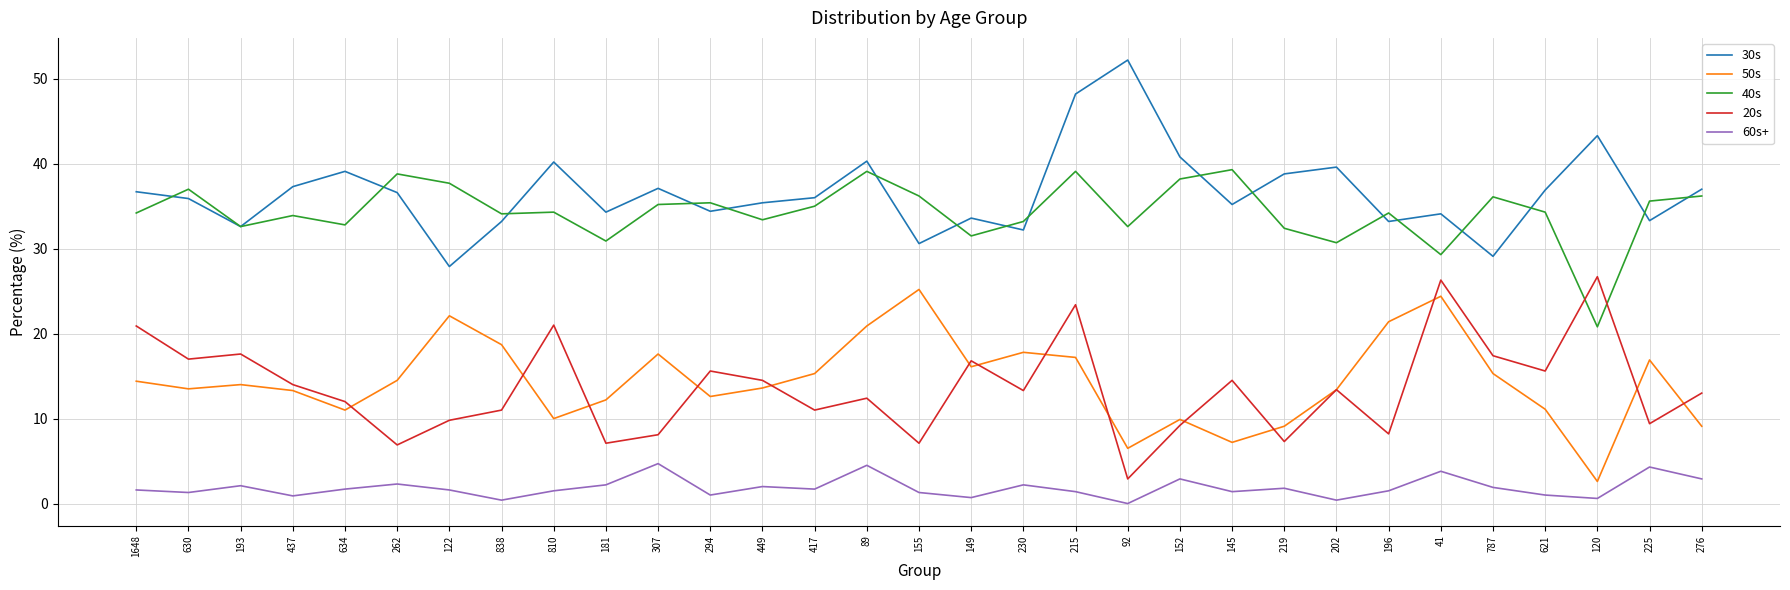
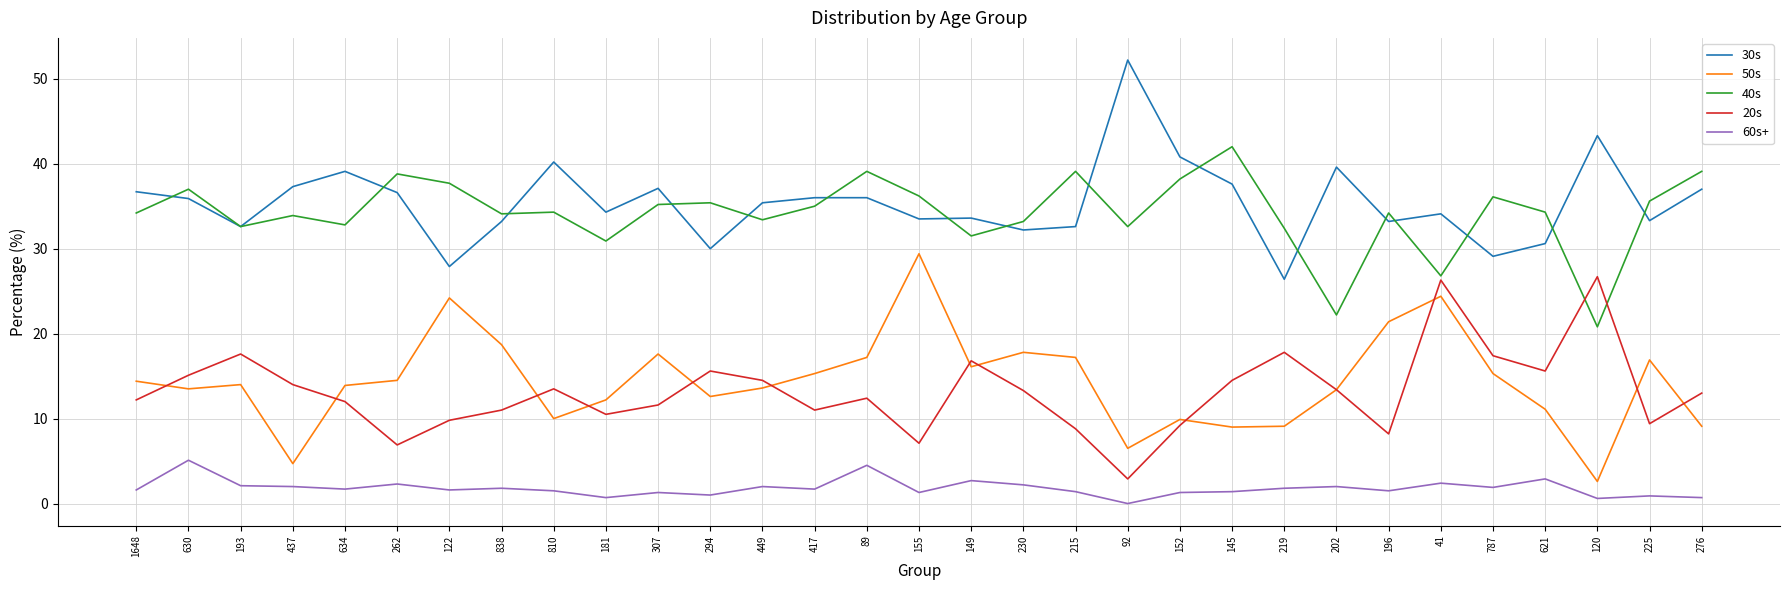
20s, 1648: 21 -> 12
20s, 630: 17 -> 15
60s+, 630: 1 -> 5
50s, 437: 13 -> 5
60s+, 437: 1 -> 2
50s, 634: 11 -> 14
50s, 122: 22 -> 24
60s+, 838: 0 -> 2
20s, 810: 21 -> 14
20s, 181: 7 -> 11
60s+, 181: 2 -> 1
20s, 307: 8 -> 12
60s+, 307: 5 -> 1
30s, 294: 34 -> 30
30s, 89: 40 -> 36
50s, 89: 21 -> 17
30s, 155: 31 -> 34
50s, 155: 25 -> 29
60s+, 149: 1 -> 3
30s, 215: 48 -> 33
20s, 215: 23 -> 9
60s+, 152: 3 -> 1
30s, 145: 35 -> 38
50s, 145: 7 -> 9
40s, 145: 39 -> 42
30s, 219: 39 -> 26
20s, 219: 7 -> 18
40s, 202: 31 -> 22
60s+, 202: 0 -> 2
40s, 41: 29 -> 27
60s+, 41: 4 -> 2
30s, 621: 37 -> 31
60s+, 621: 1 -> 3
60s+, 225: 4 -> 1
40s, 276: 36 -> 39
60s+, 276: 3 -> 1
